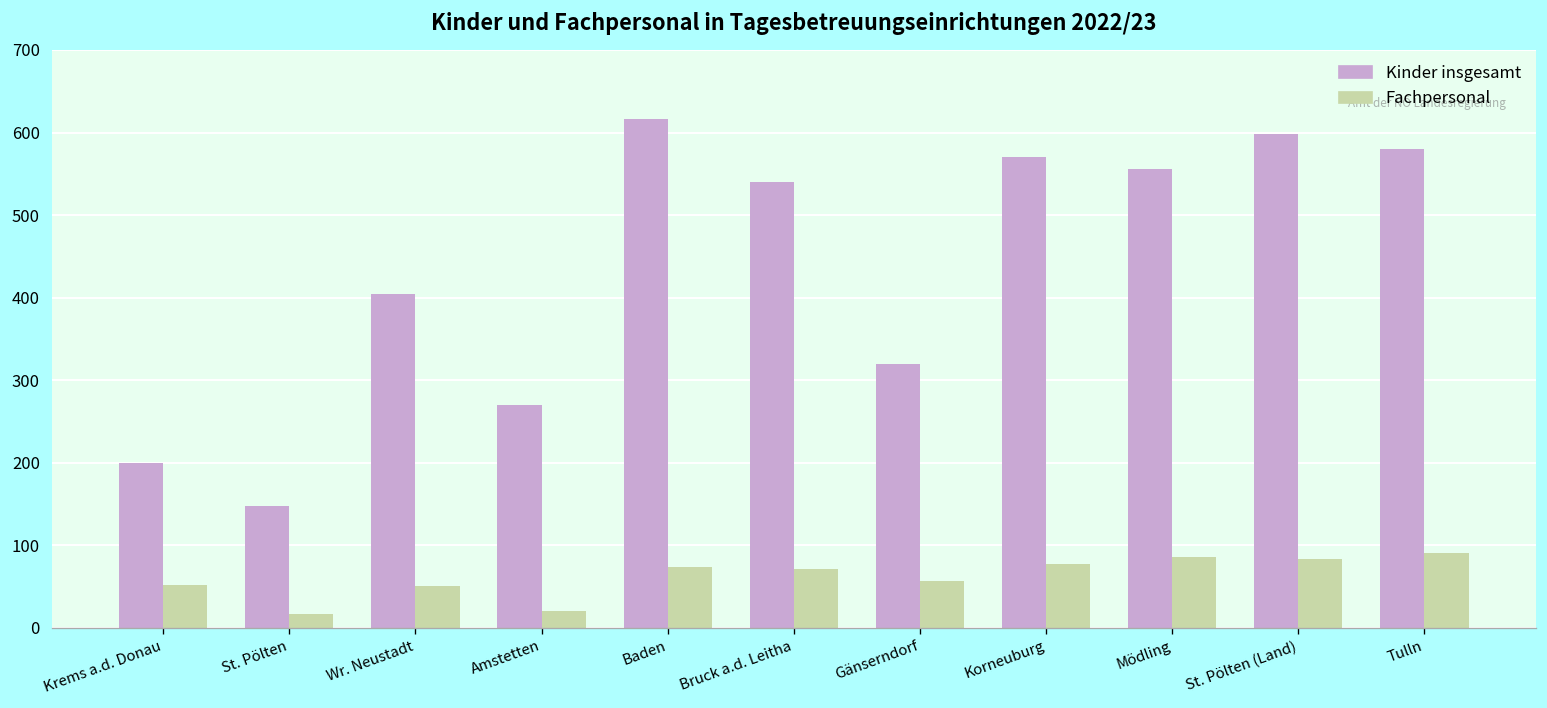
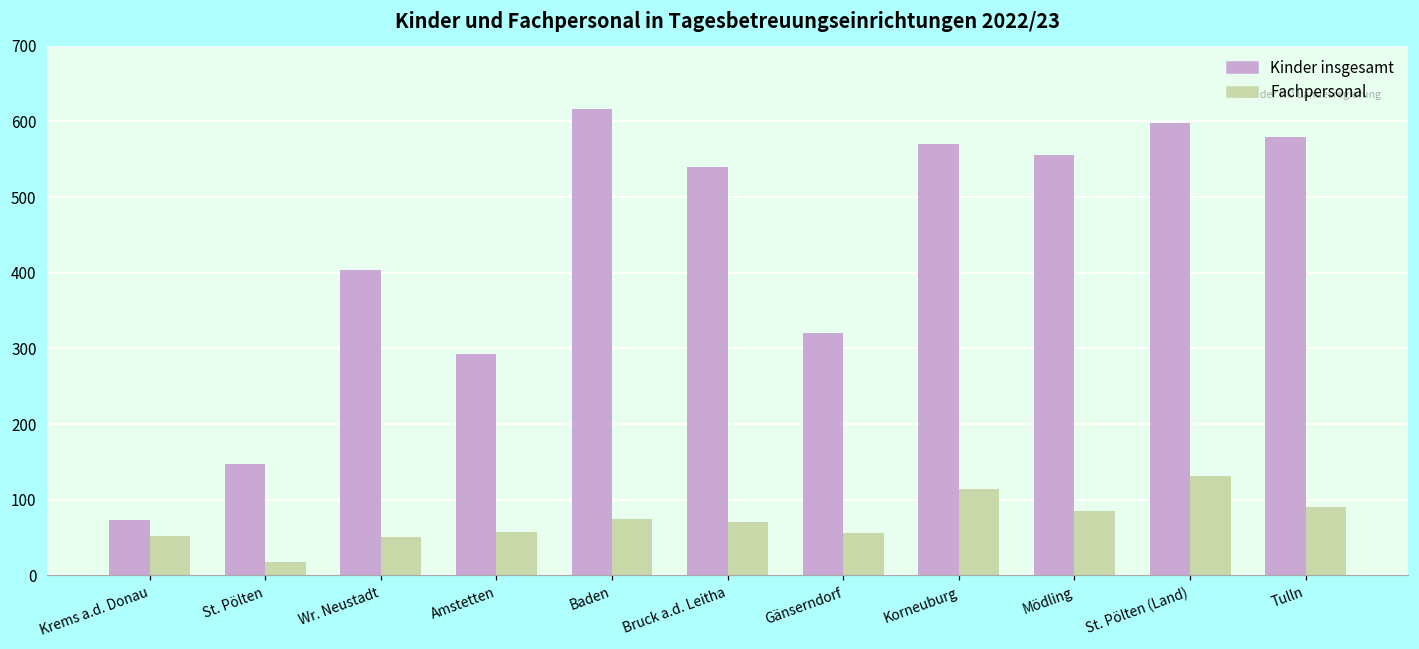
Kinder insgesamt, Krems a.d. Donau: 200 -> 70
Kinder insgesamt, Amstetten: 270 -> 290
Fachpersonal, Amstetten: 20 -> 60
Fachpersonal, Korneuburg: 80 -> 110
Fachpersonal, St. Pölten (Land): 80 -> 130
